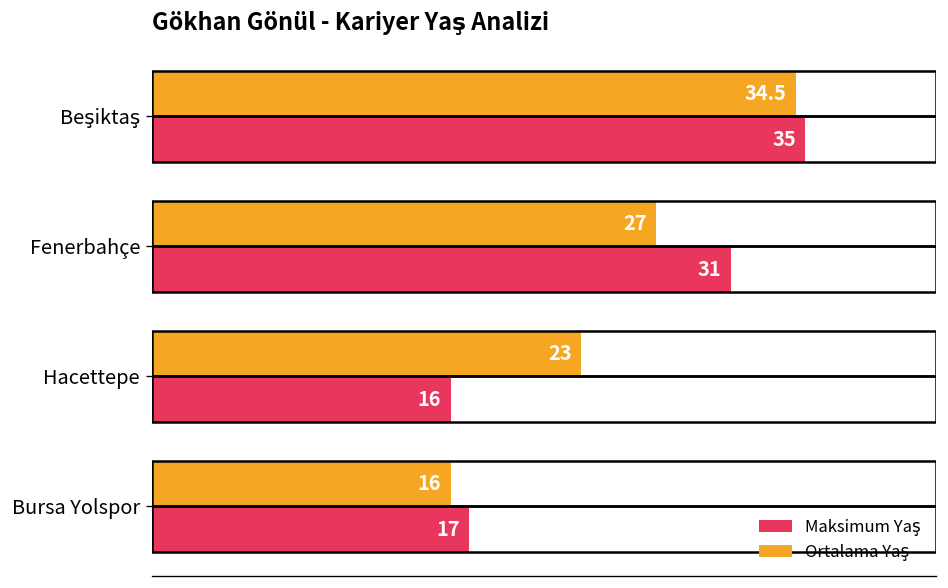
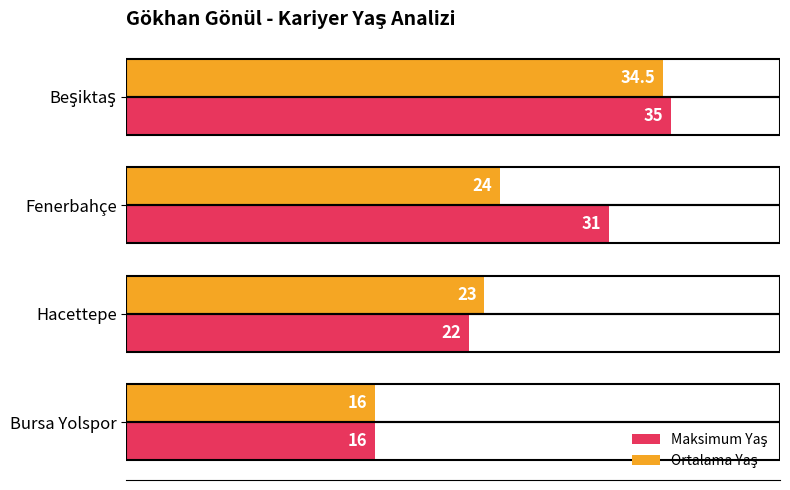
Ortalama Yaş, Fenerbahçe: 27 -> 24
Maksimum Yaş, Hacettepe: 16 -> 22
Maksimum Yaş, Bursa Yolspor: 17 -> 16
